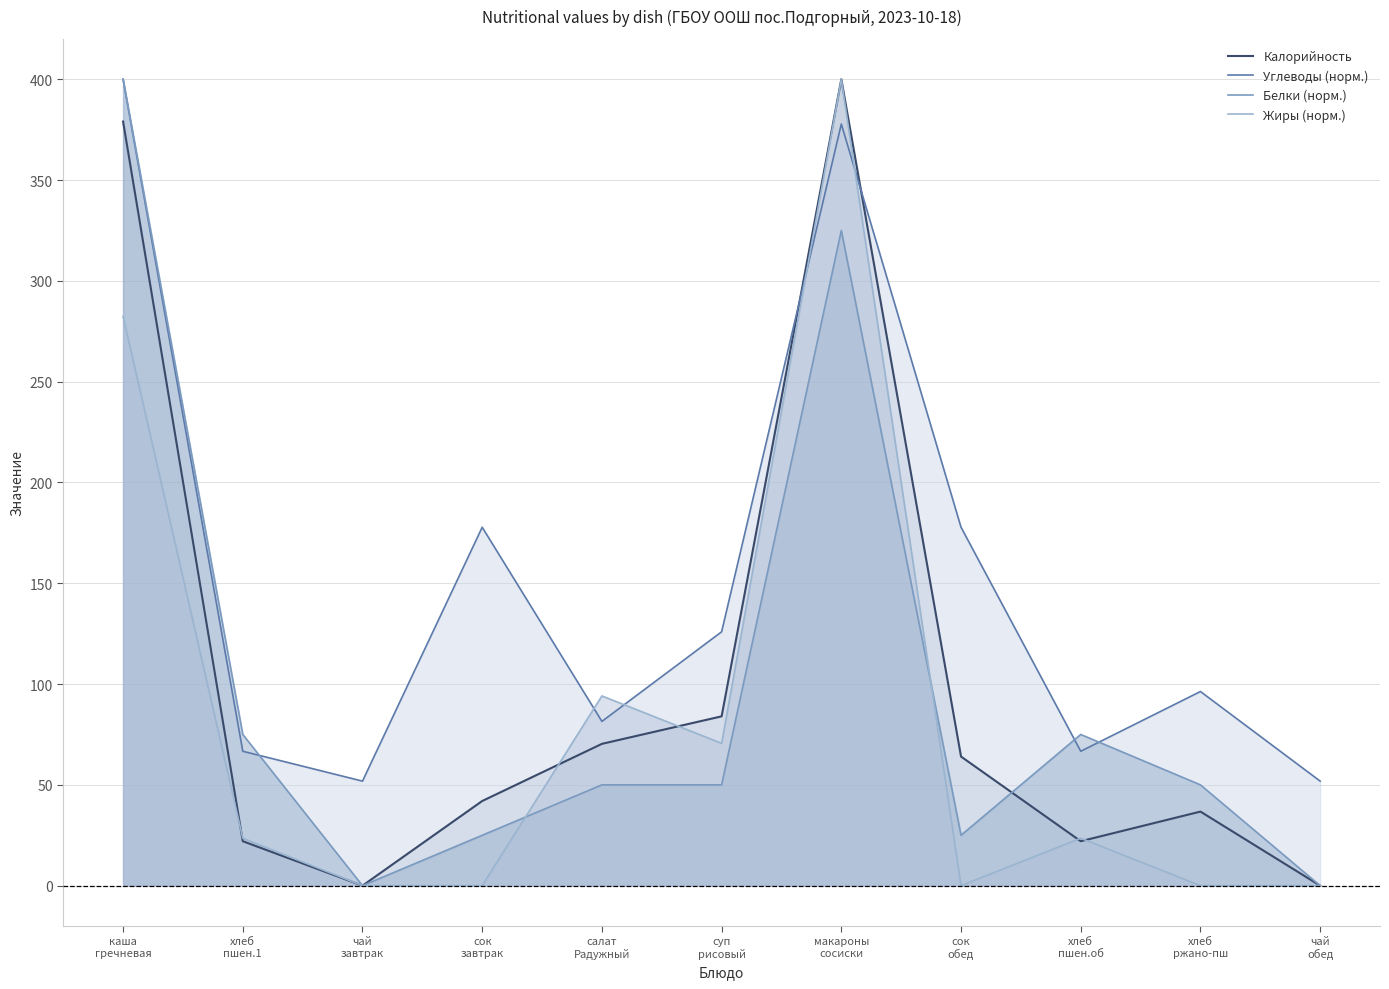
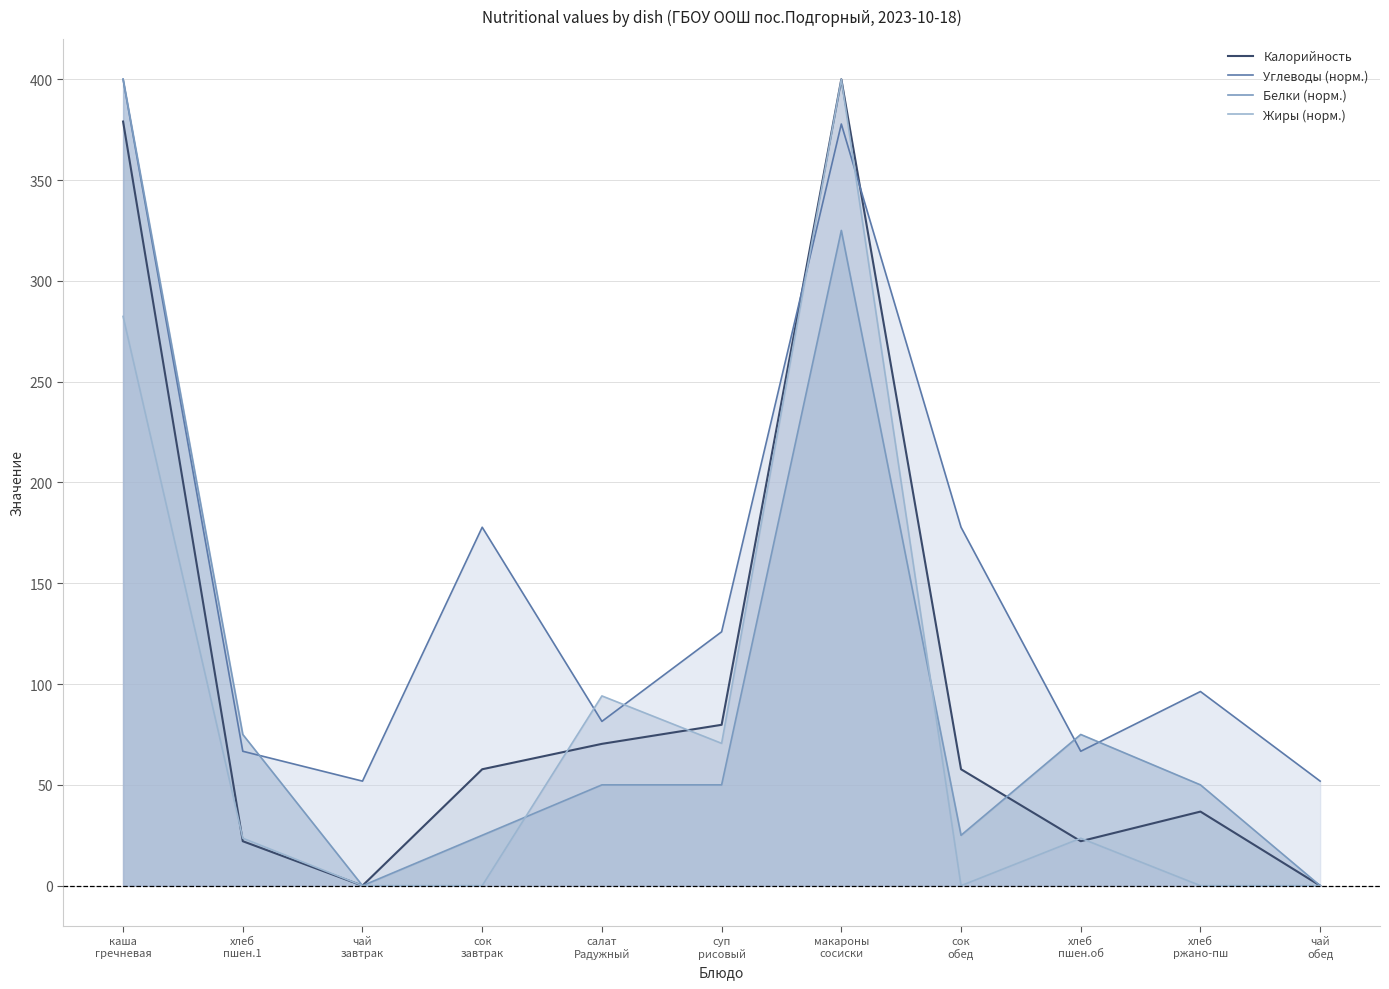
Калорийность, сок завтрак: 42 -> 58
Калорийность, суп рисовый: 84 -> 80
Калорийность, сок обед: 64 -> 58
